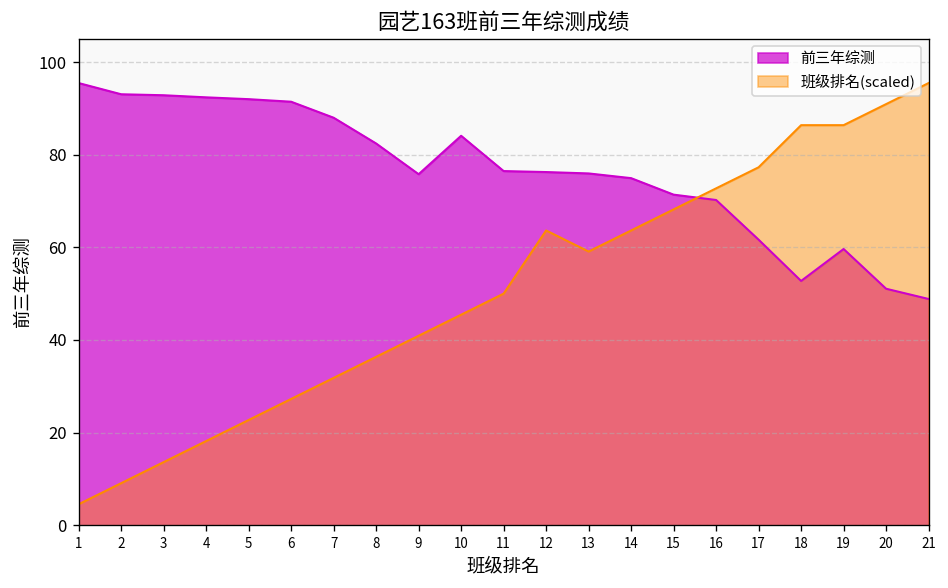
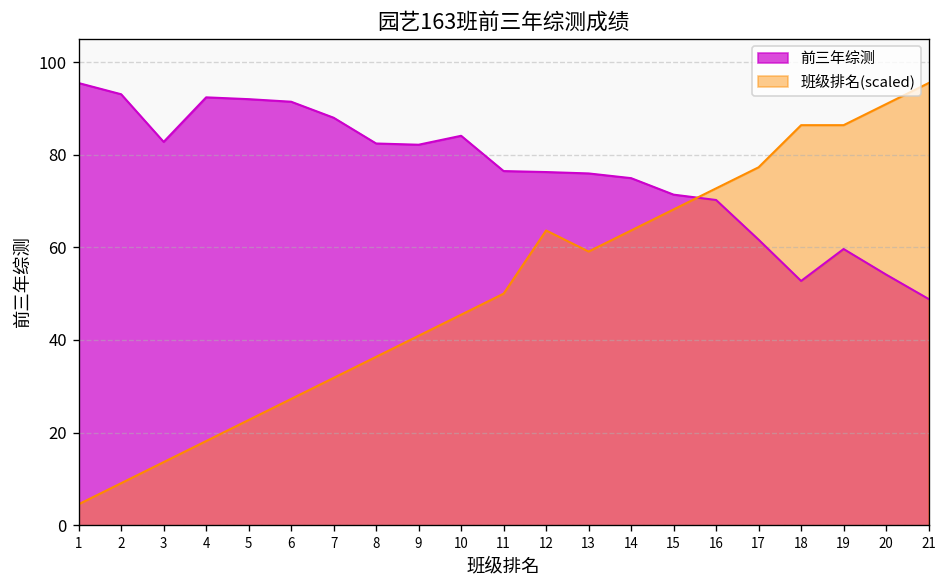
前三年综测, 3: 93 -> 83
前三年综测, 9: 76 -> 82
前三年综测, 20: 51 -> 54
